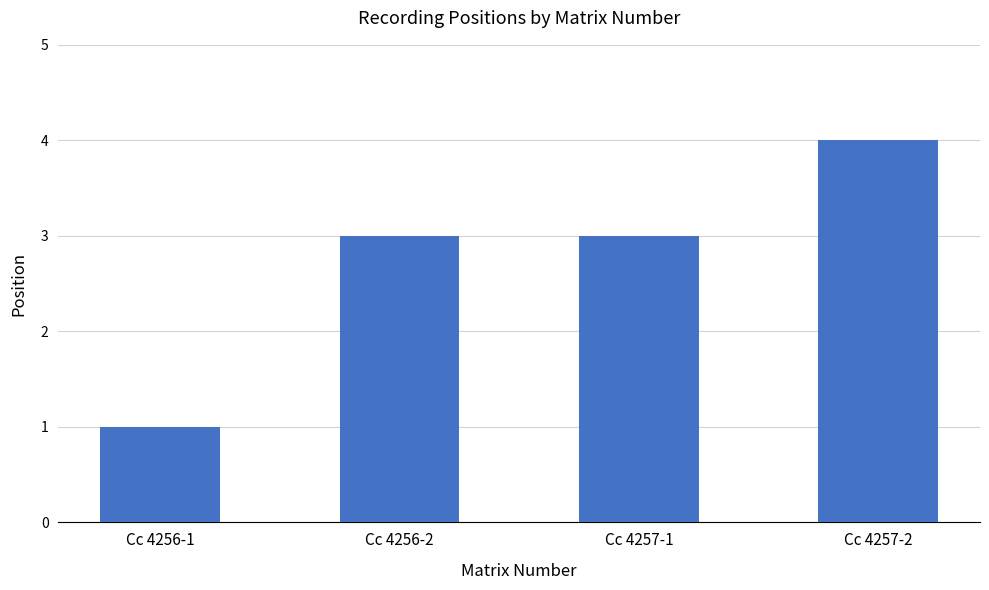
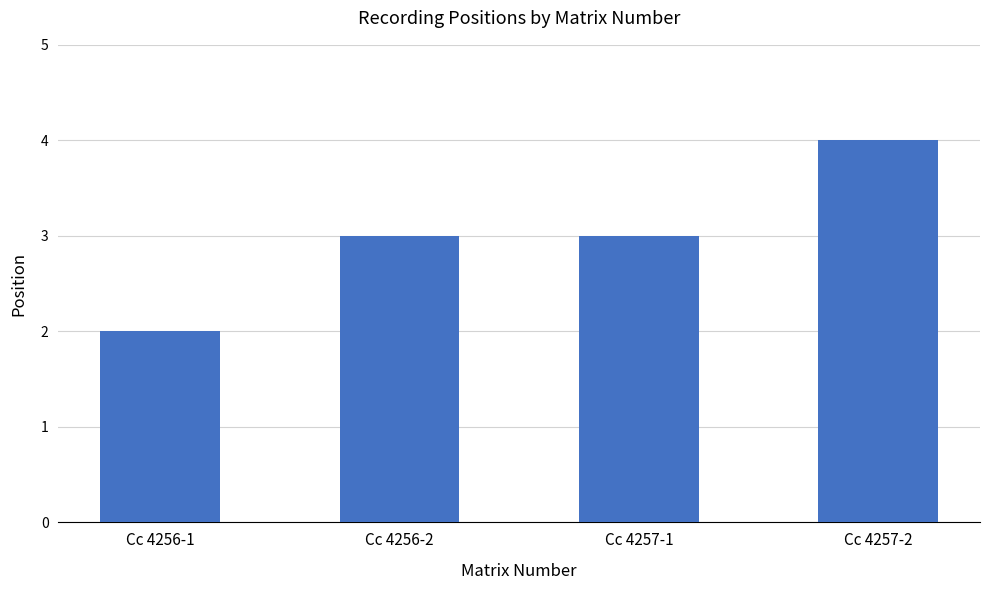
Cc 4256-1: 1 -> 2
